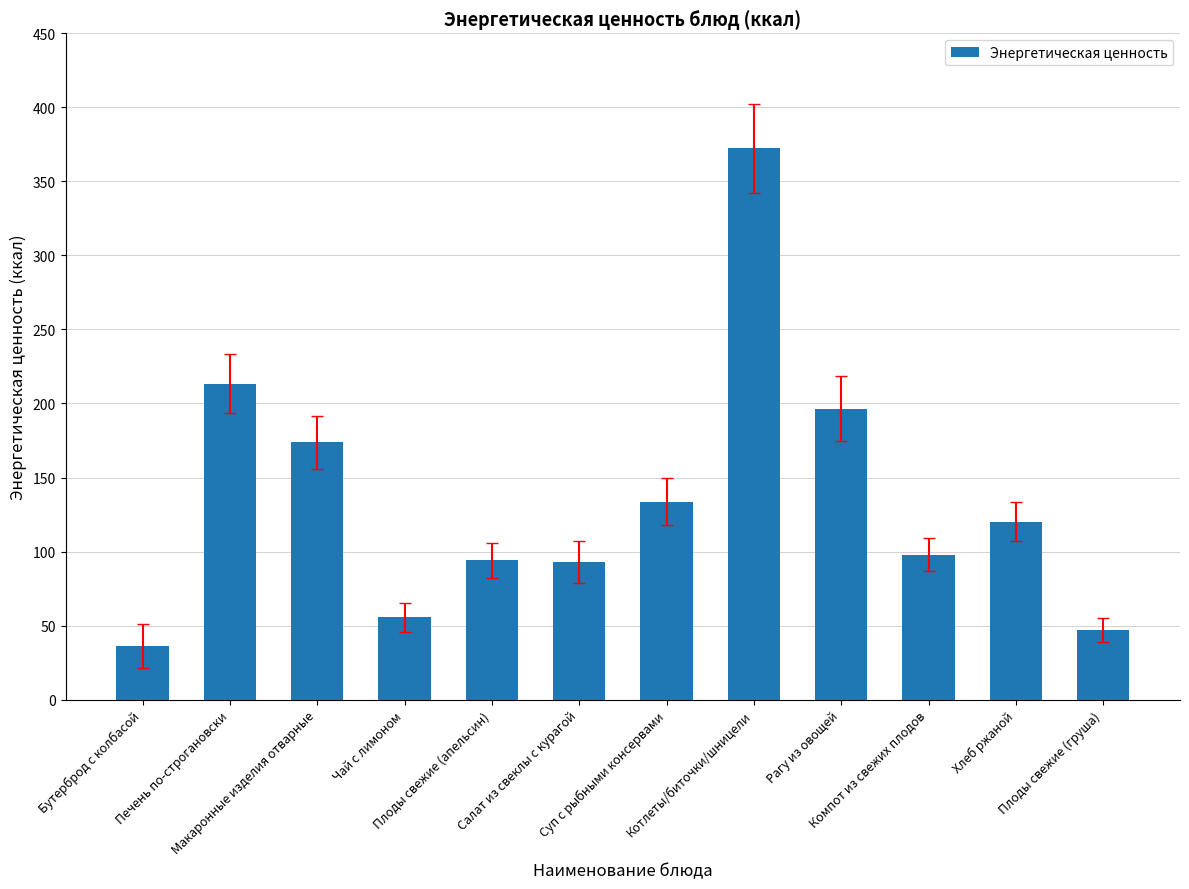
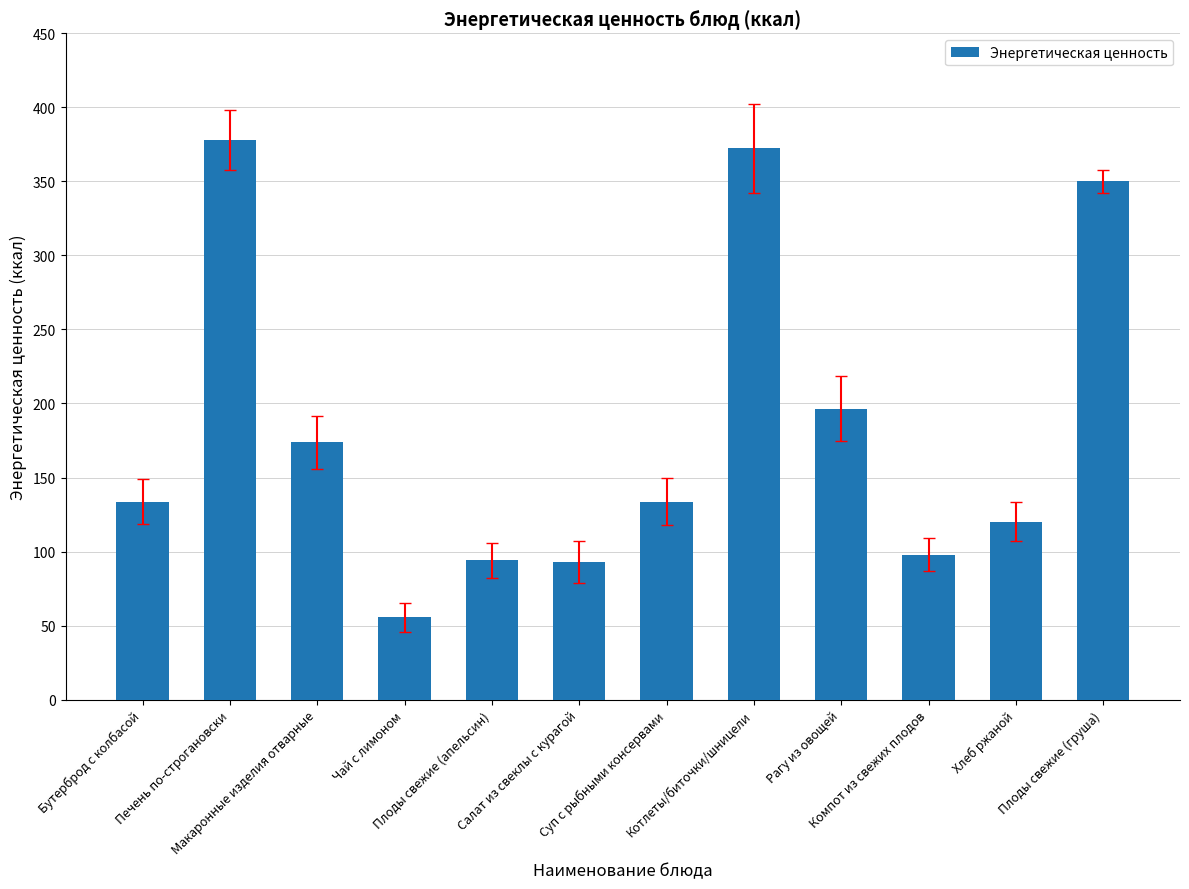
Энергетическая ценность, Бутерброд с колбасой: 36 -> 134
Энергетическая ценность, Печень по-строгановски: 213 -> 378
Энергетическая ценность, Плоды свежие (груша): 47 -> 350
